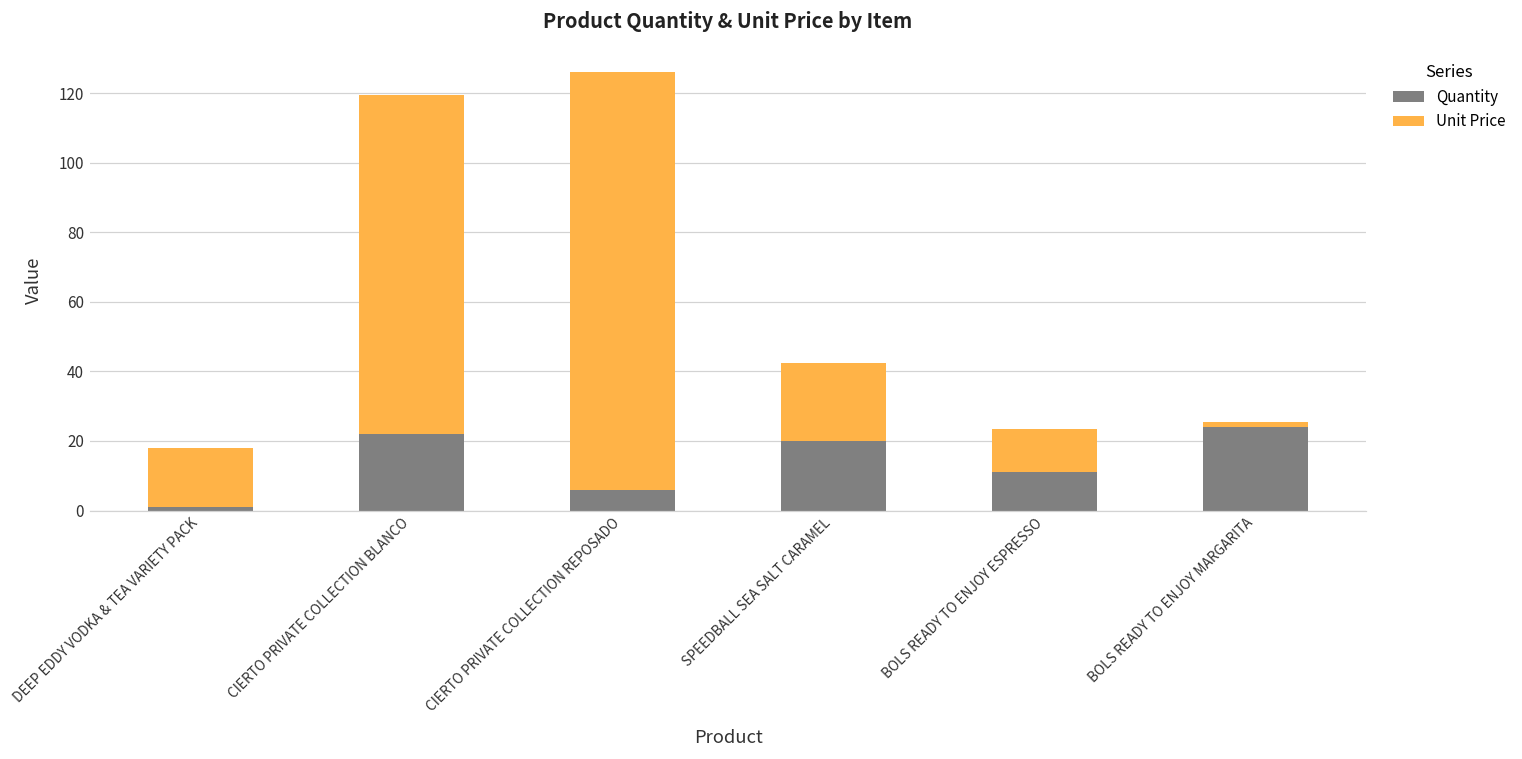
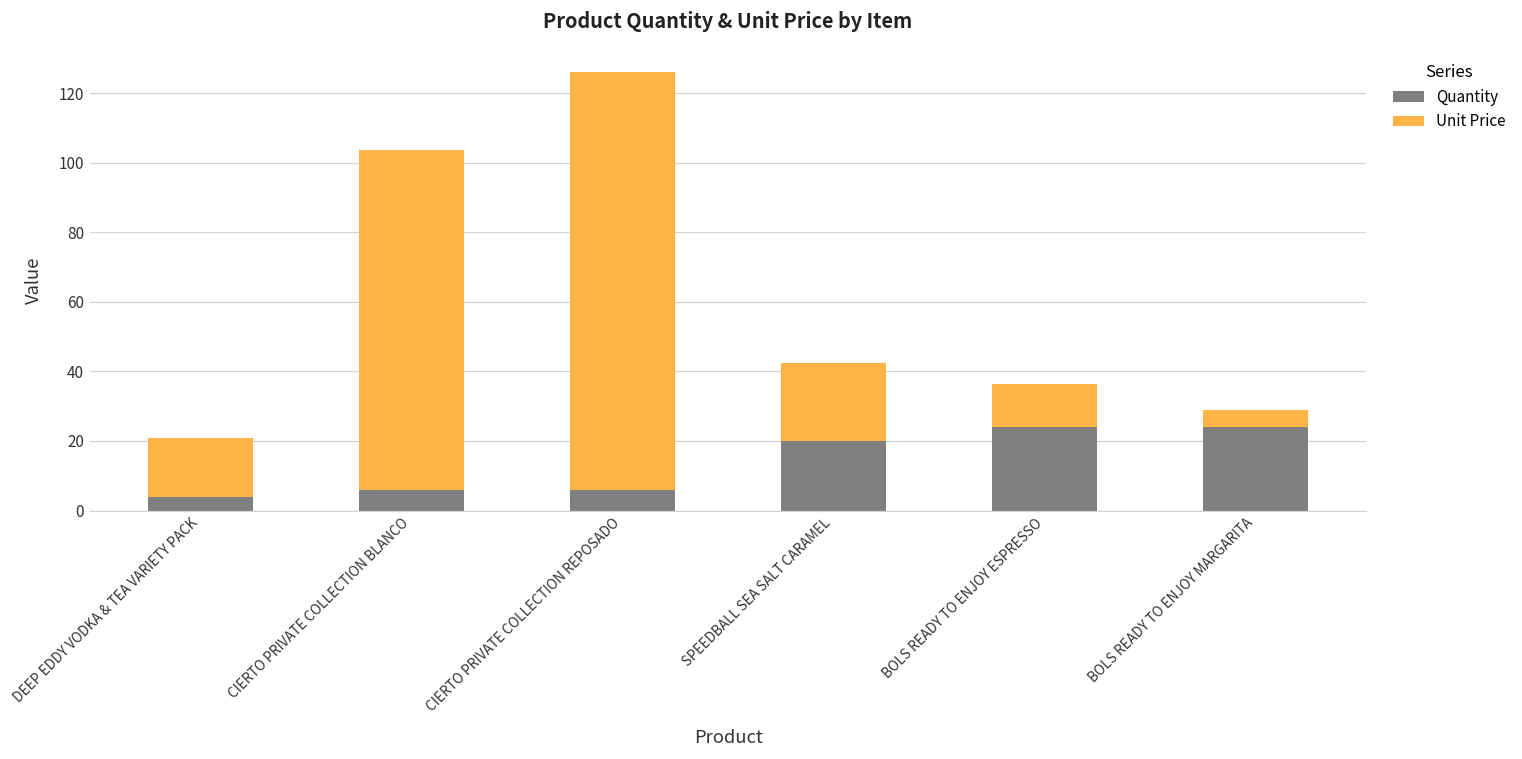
Quantity, DEEP EDDY VODKA & TEA VARIETY PACK: 1 -> 4
Quantity, CIERTO PRIVATE COLLECTION BLANCO: 22 -> 6
Quantity, BOLS READY TO ENJOY ESPRESSO: 11 -> 24
Unit Price, BOLS READY TO ENJOY MARGARITA: 1 -> 5
